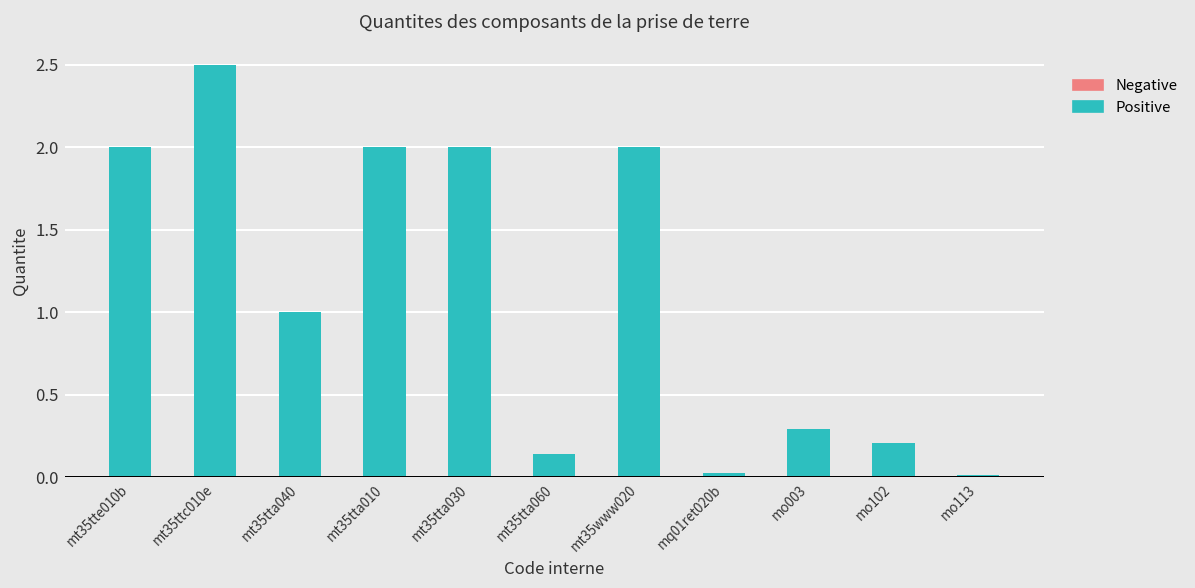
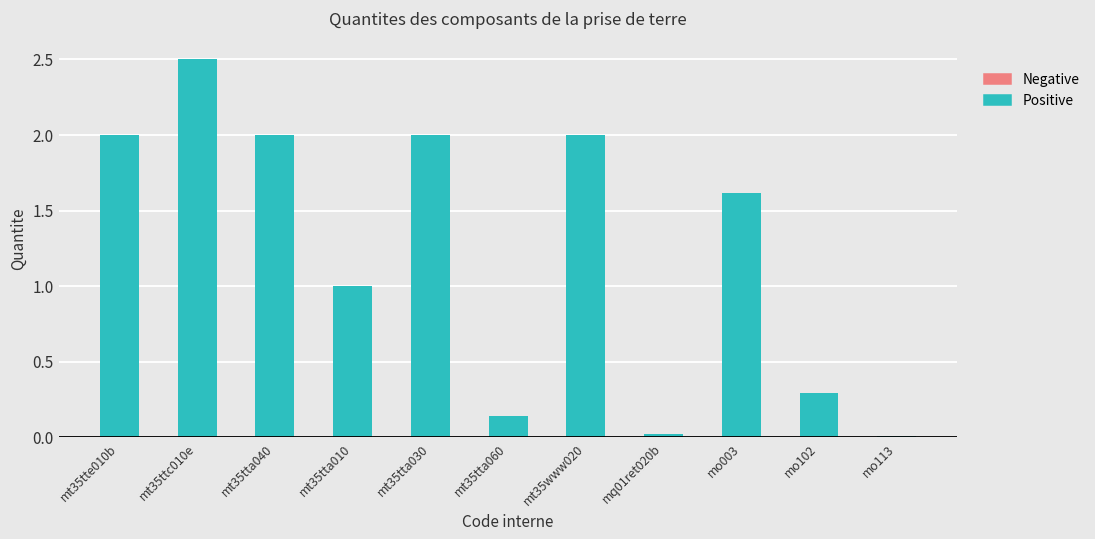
Positive, mt35tta040: 1 -> 2
Positive, mt35tta010: 2 -> 1
Positive, mo003: 0.30 -> 1.62
Positive, mo102: 0.21 -> 0.30
